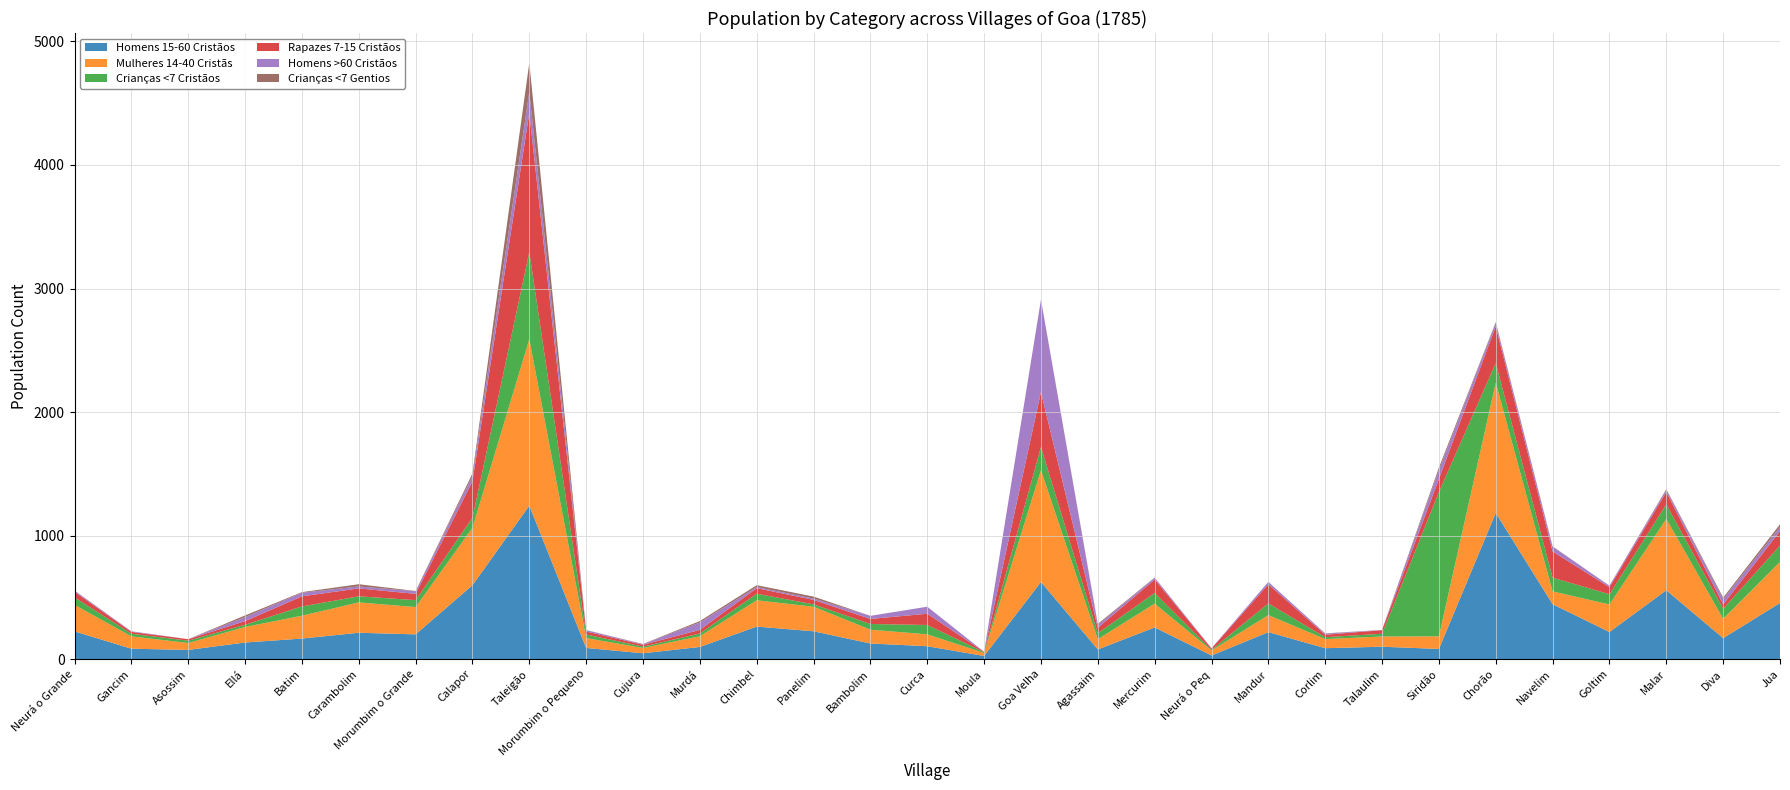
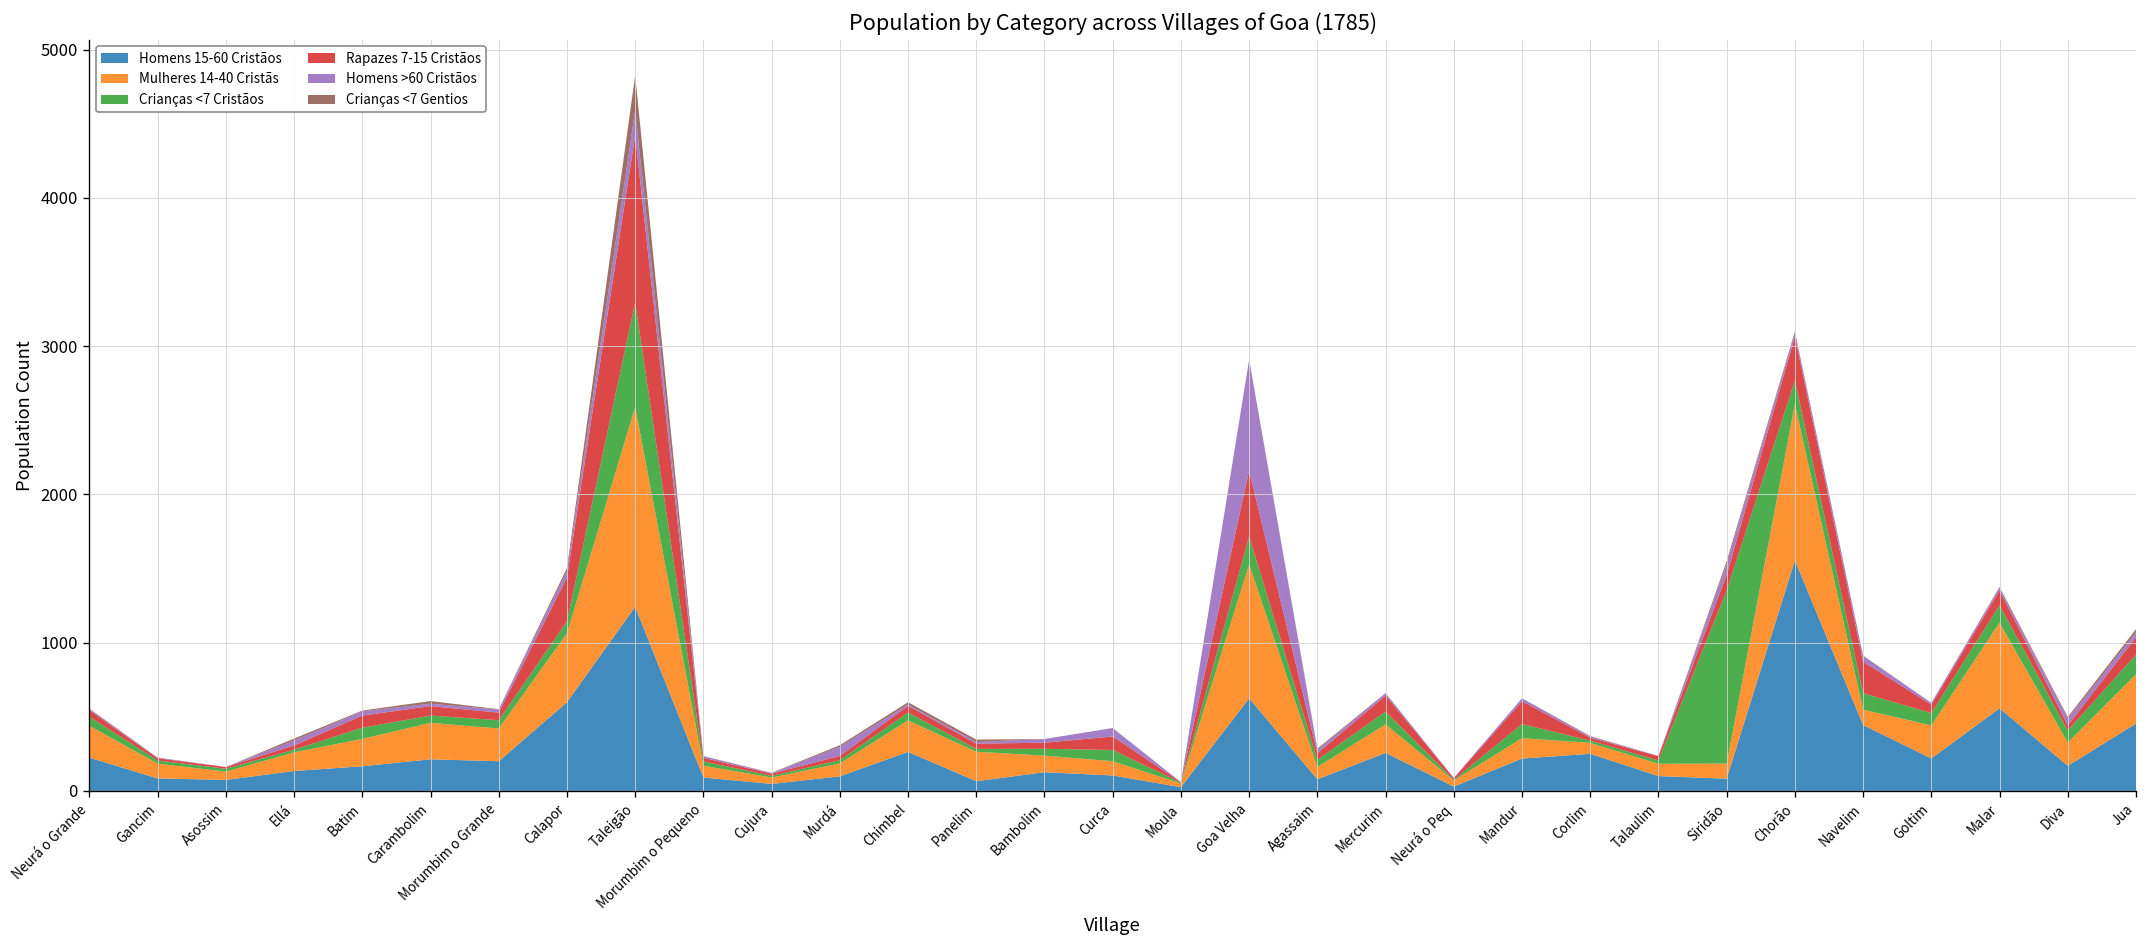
Homens 15-60 Cristãos, Panelim: 230 -> 70
Homens 15-60 Cristãos, Corlim: 90 -> 250
Homens 15-60 Cristãos, Chorão: 1180 -> 1560
